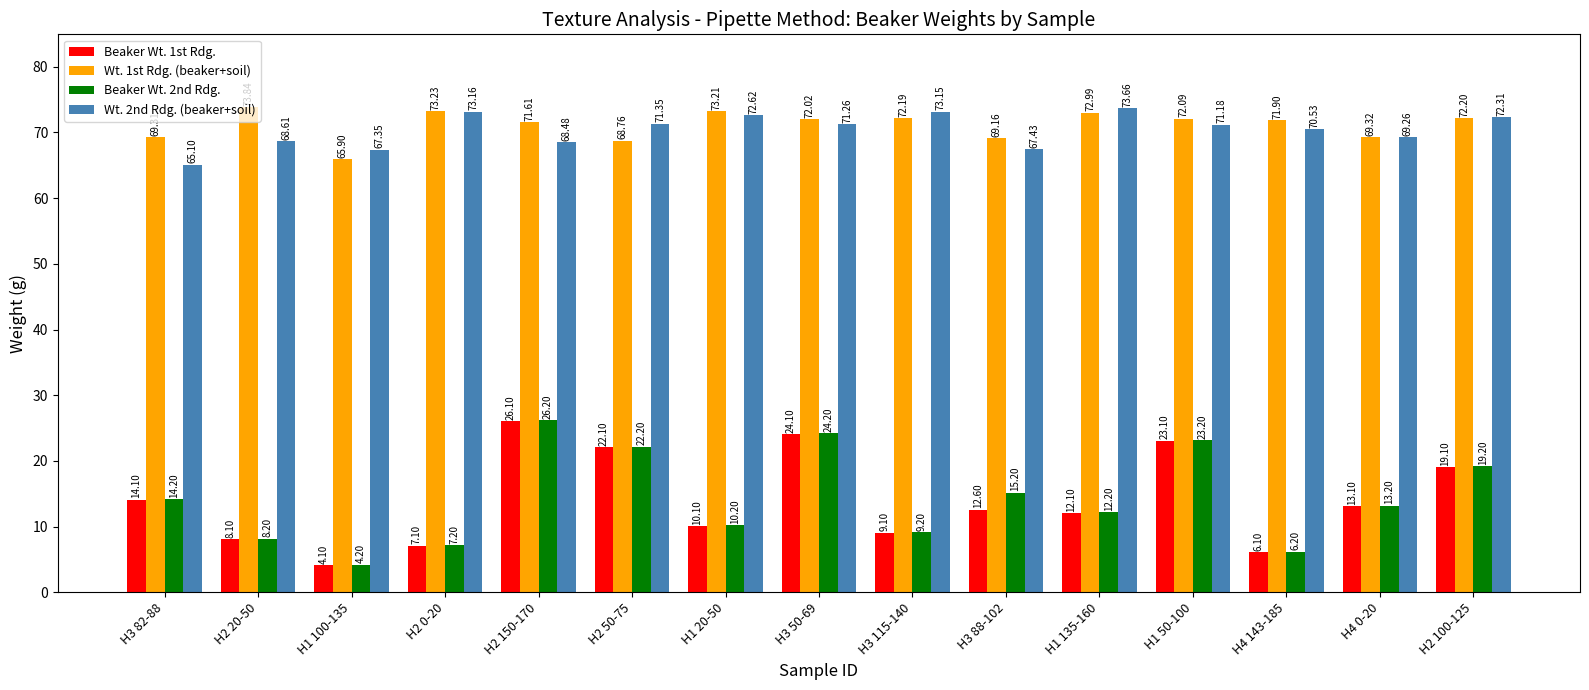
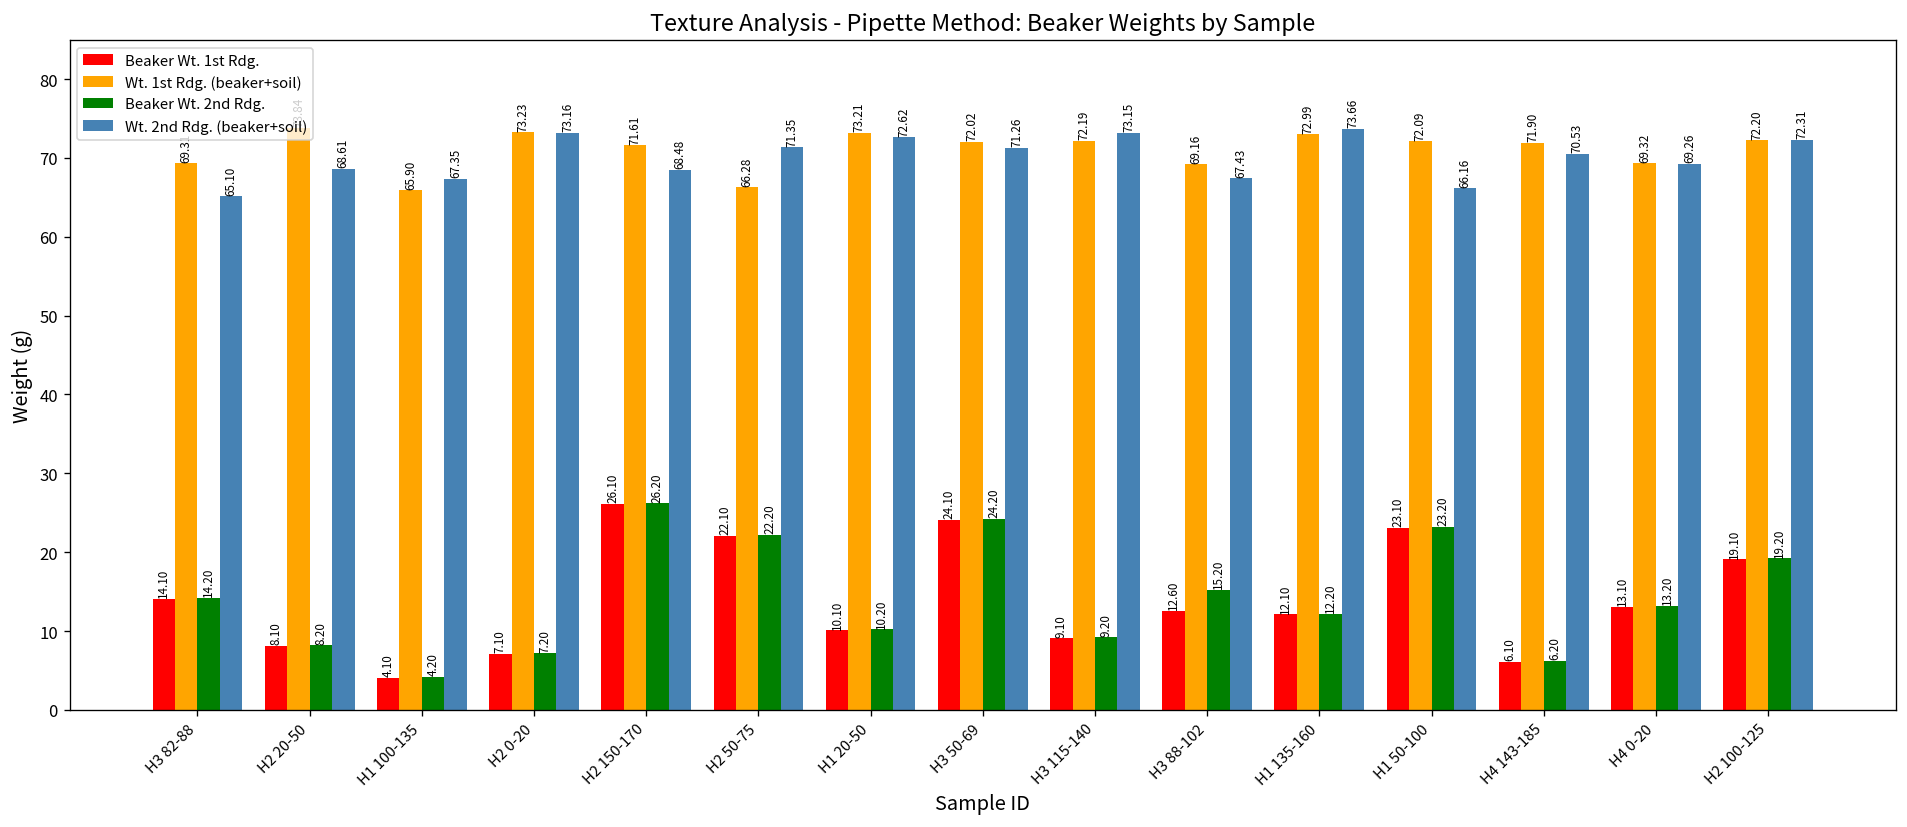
Wt. 1st Rdg. (beaker+soil), H2 50-75: 68.76 -> 66.28
Wt. 2nd Rdg. (beaker+soil), H1 50-100: 71.18 -> 66.16
